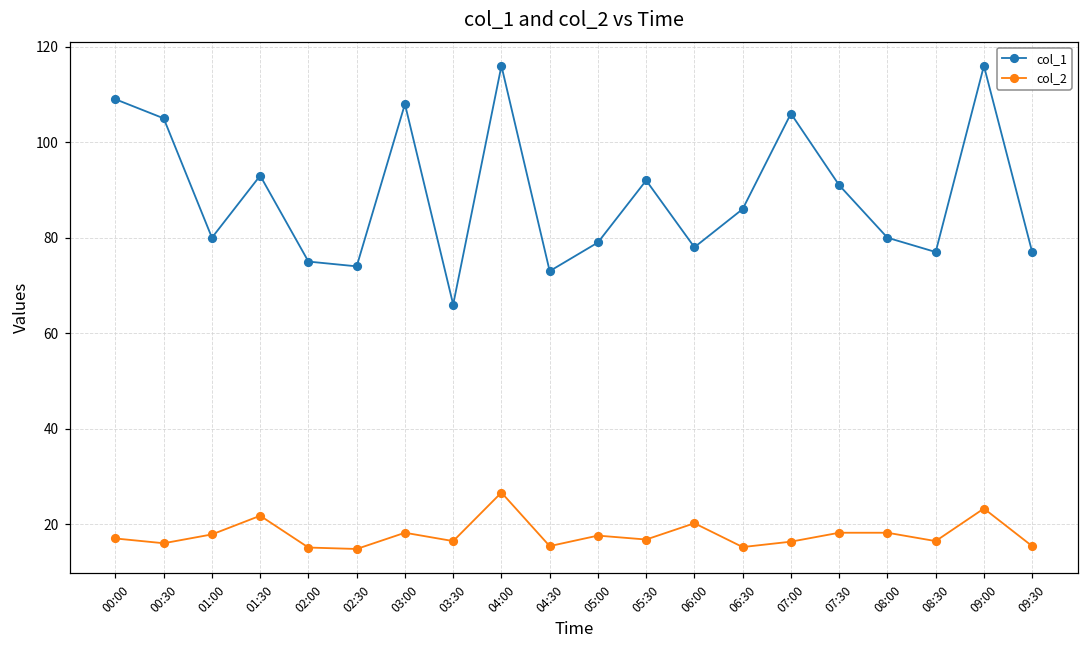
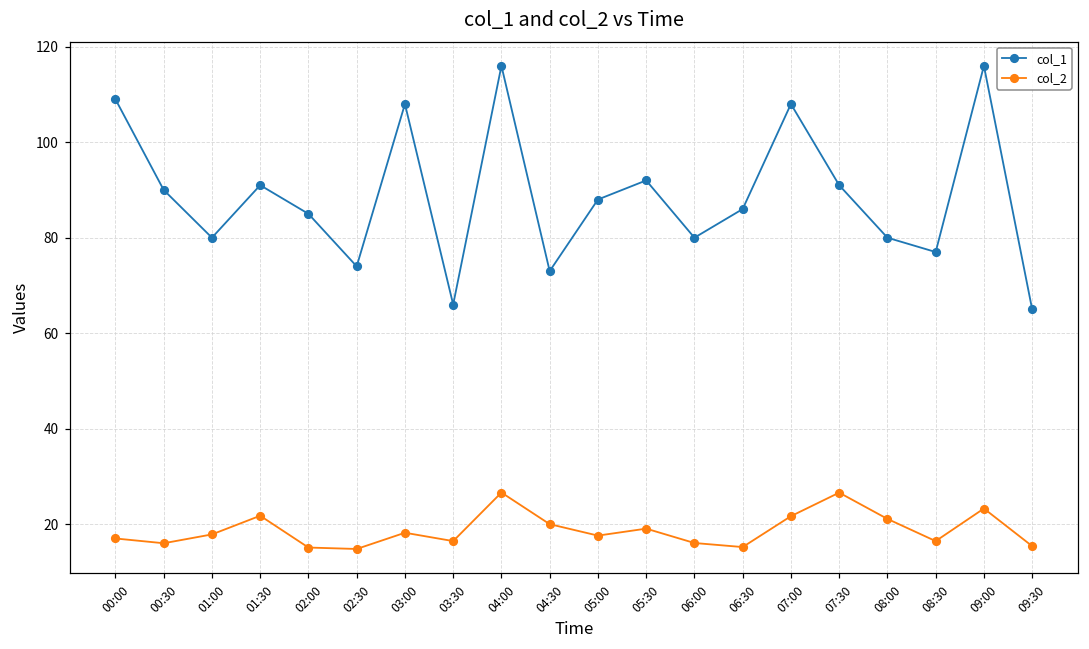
col_1, 00:30: 105 -> 90
col_1, 01:30: 93 -> 91
col_1, 02:00: 75 -> 85
col_2, 04:30: 15 -> 20
col_1, 05:00: 79 -> 88
col_2, 05:30: 17 -> 19
col_1, 06:00: 78 -> 80
col_2, 06:00: 20 -> 16
col_1, 07:00: 106 -> 108
col_2, 07:00: 16 -> 22
col_2, 07:30: 18 -> 27
col_2, 08:00: 18 -> 21
col_1, 09:30: 77 -> 65
